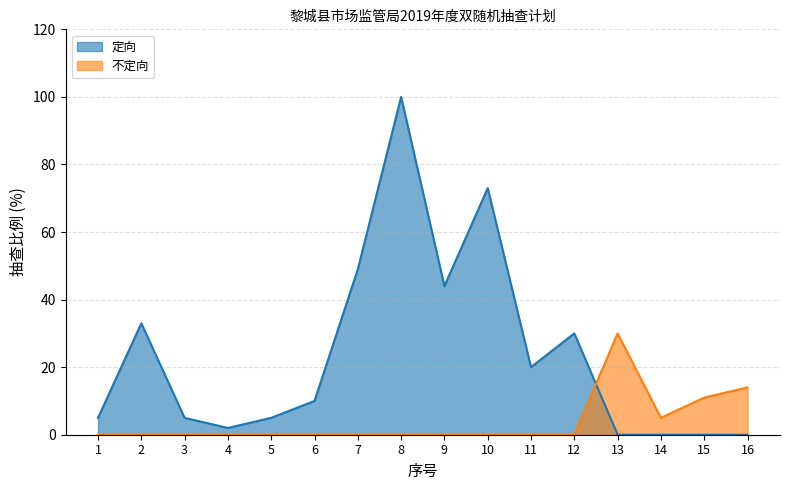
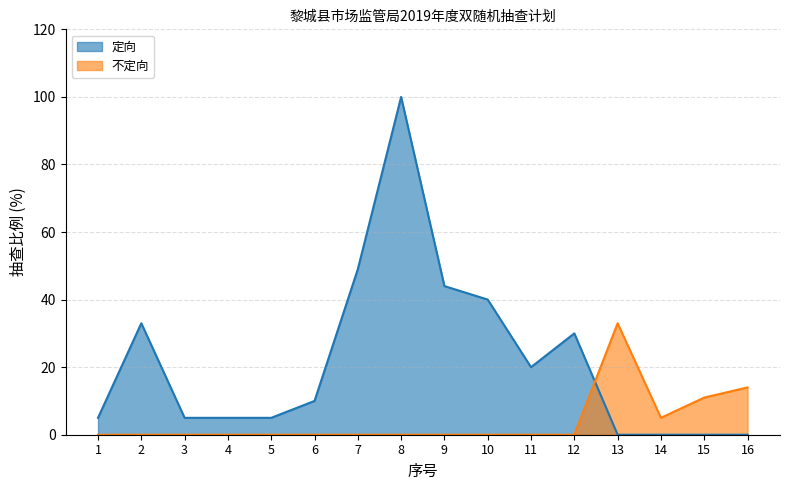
定向, 4: 2 -> 5
定向, 10: 73 -> 40
不定向, 13: 30 -> 33
